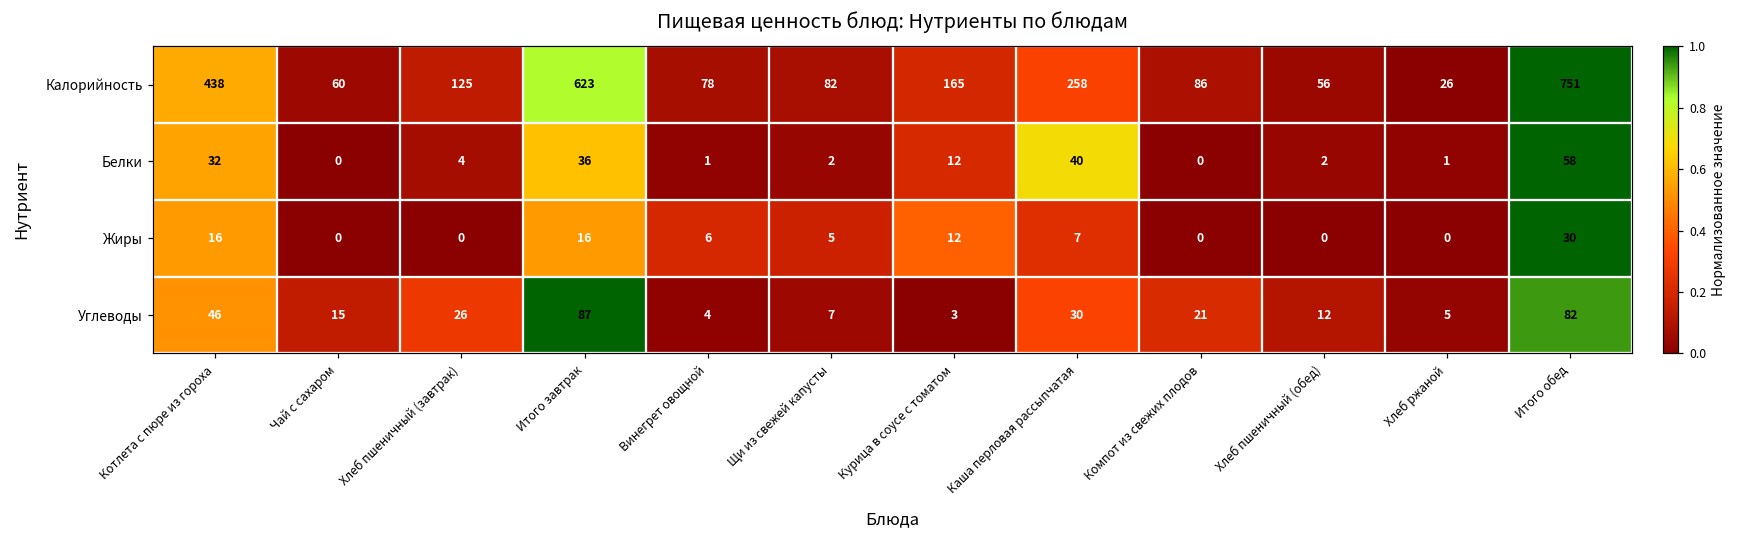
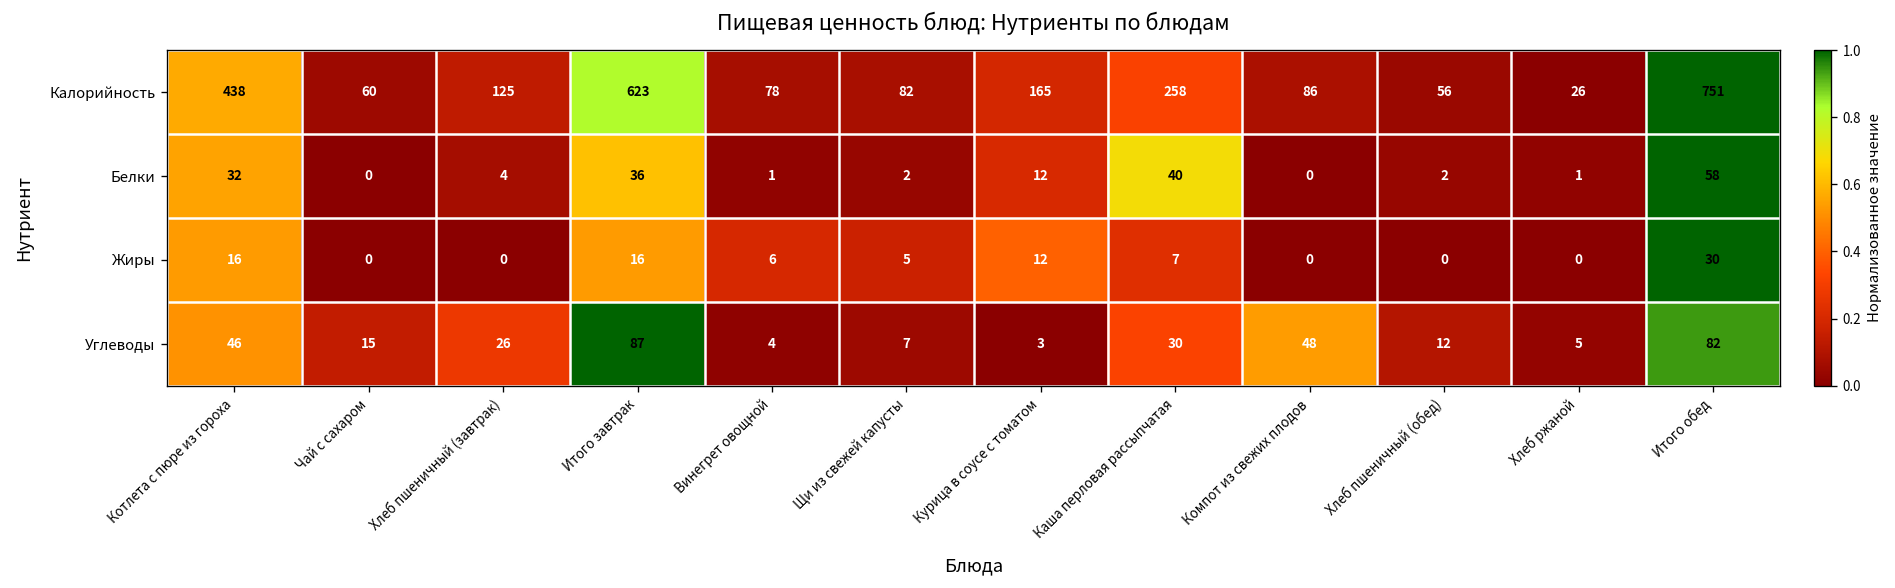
Углеводы, Компот из свежих плодов: 21 -> 48
